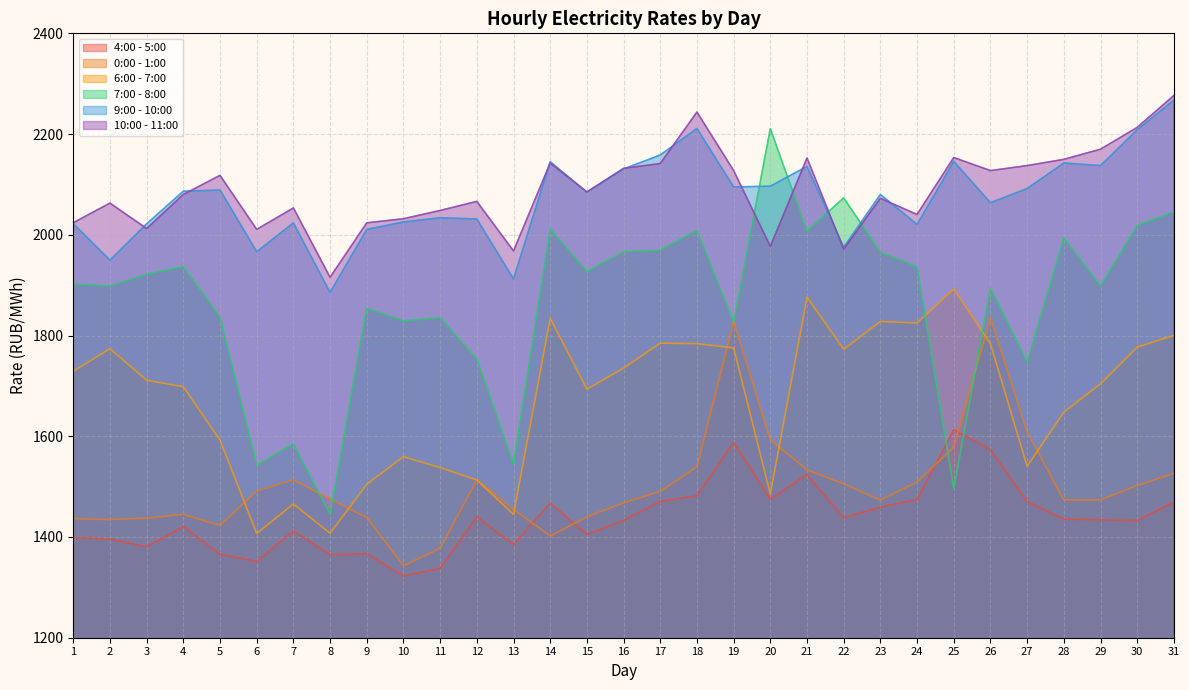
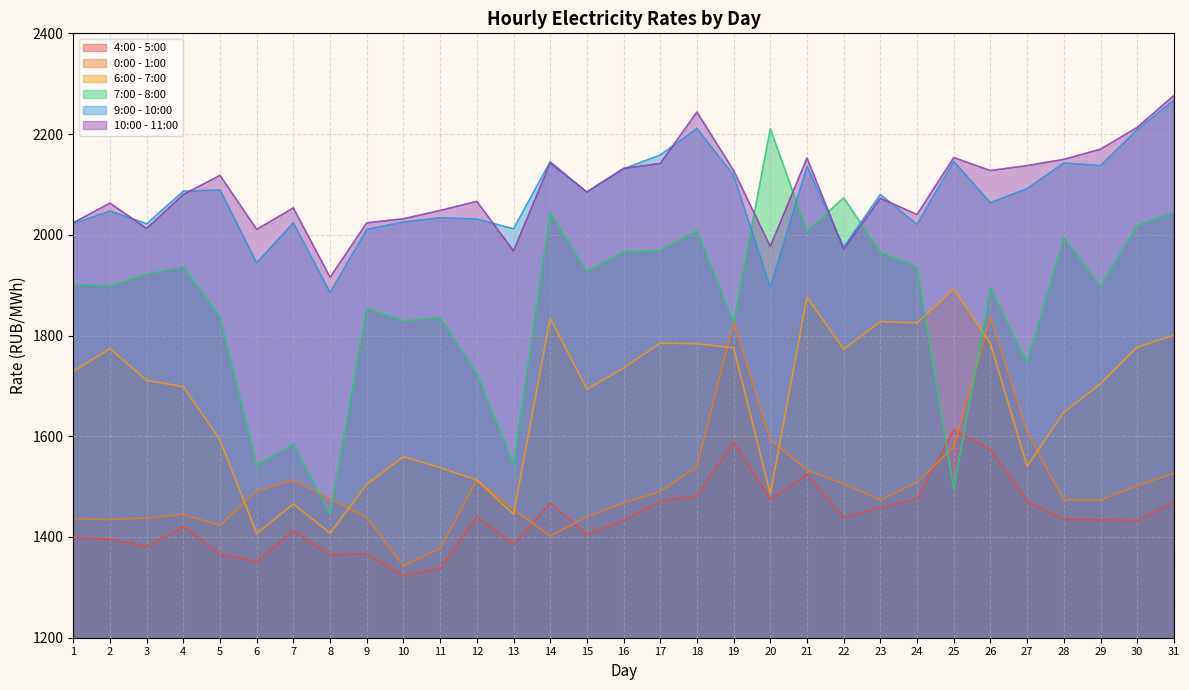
9:00 - 10:00, 2: 1950 -> 2050
9:00 - 10:00, 6: 1970 -> 1940
7:00 - 8:00, 12: 1750 -> 1730
9:00 - 10:00, 13: 1910 -> 2010
7:00 - 8:00, 14: 2010 -> 2040
9:00 - 10:00, 19: 2100 -> 2120
9:00 - 10:00, 20: 2100 -> 1900
